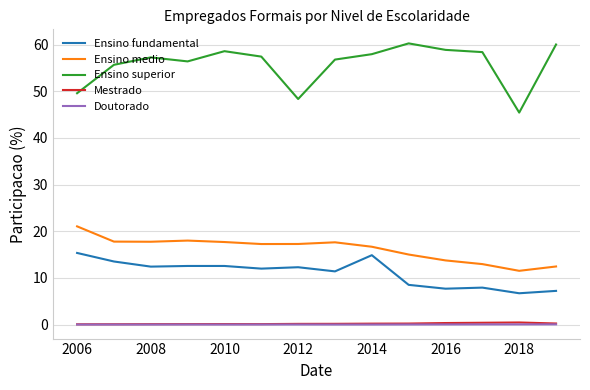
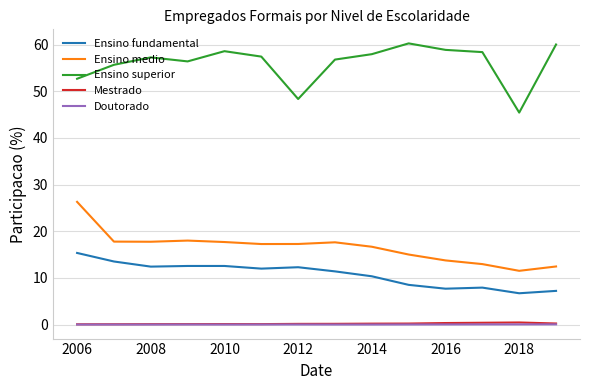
Ensino medio, 2006: 21 -> 26
Ensino superior, 2006: 50 -> 53
Ensino fundamental, 2014: 15 -> 10
